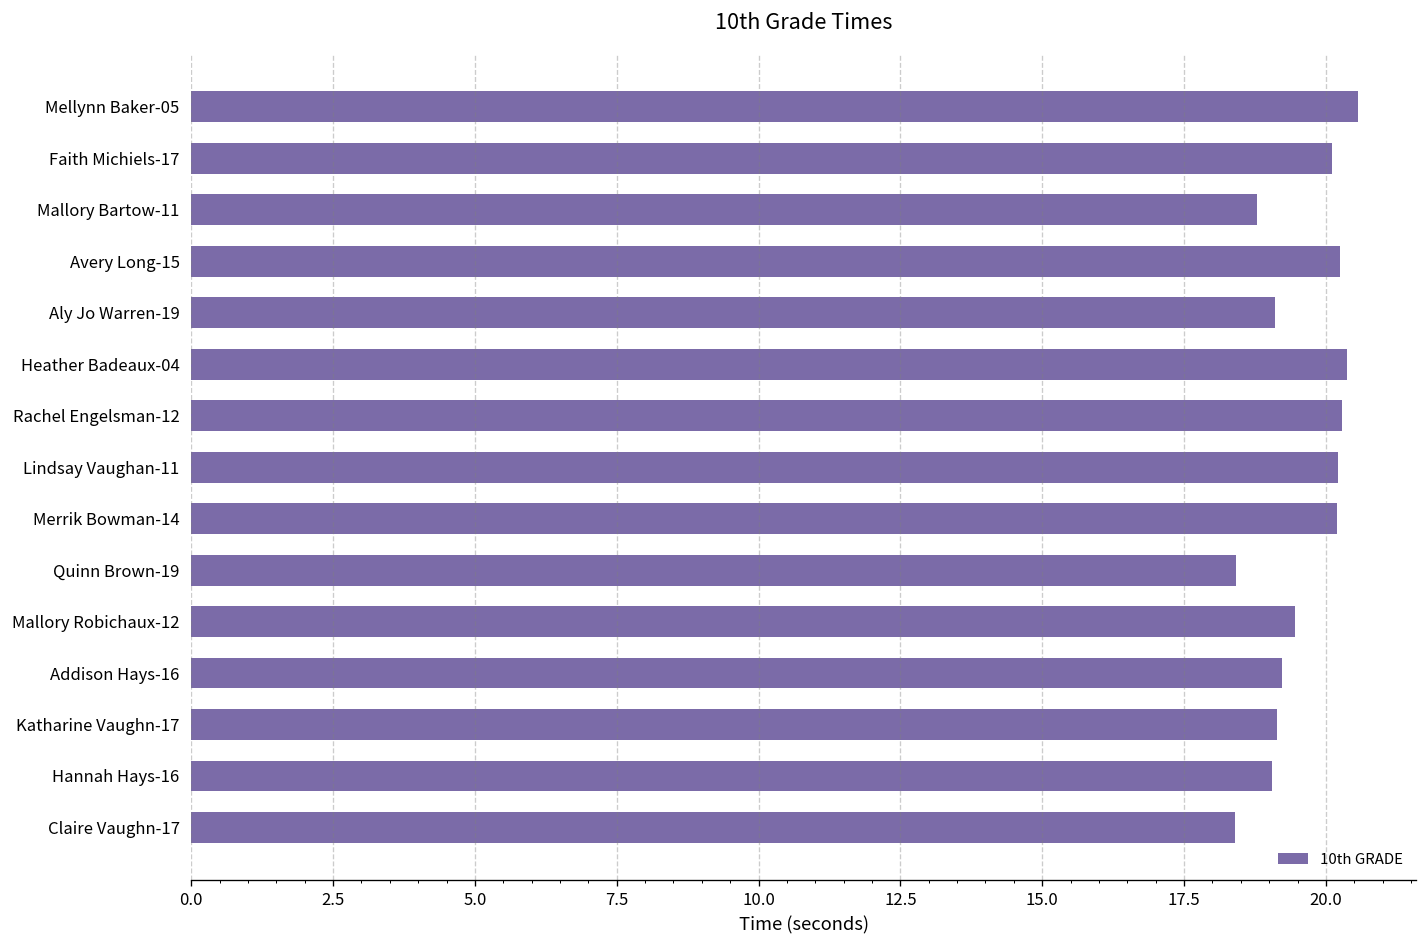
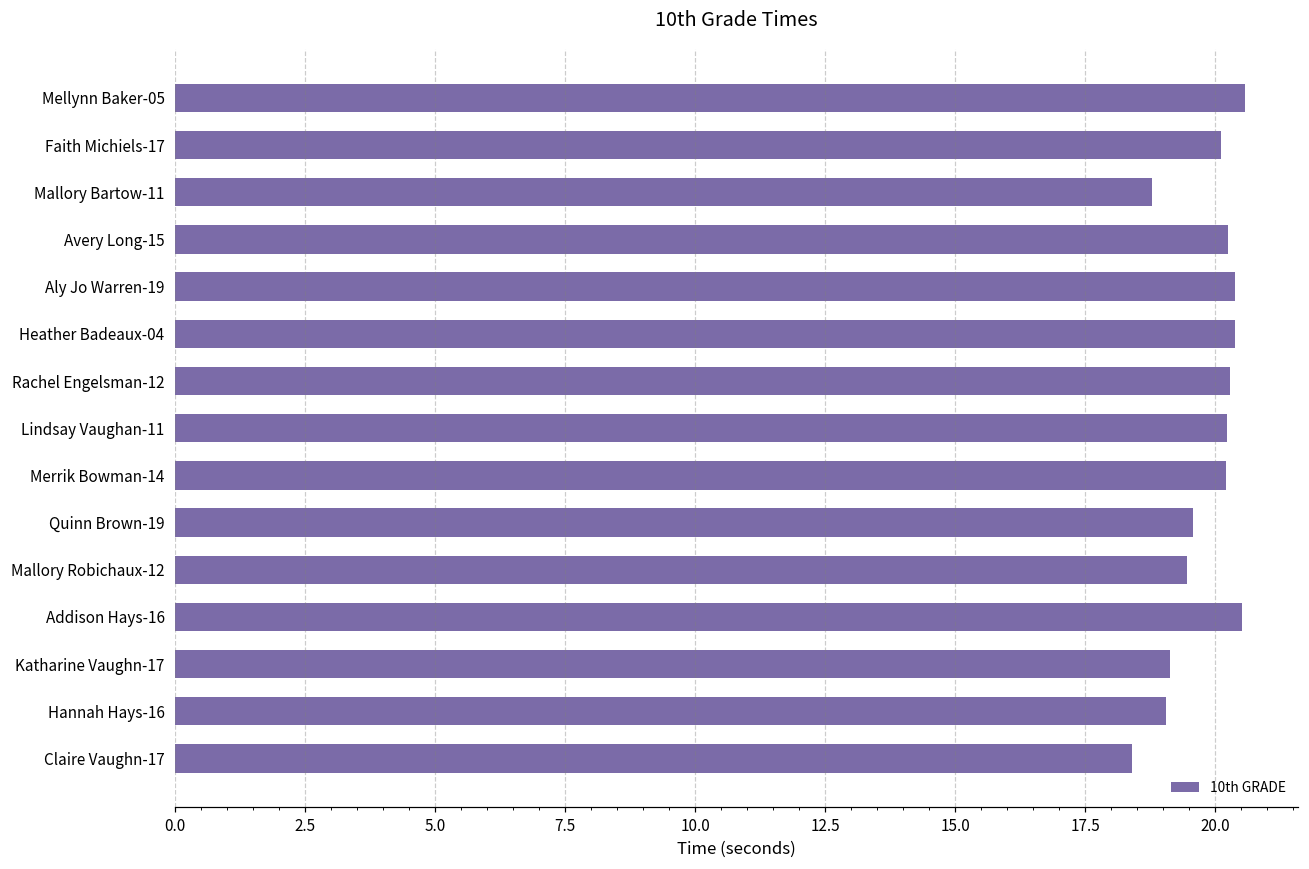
Aly Jo Warren-19: 19.1 -> 20.4
Quinn Brown-19: 18.4 -> 19.6
Addison Hays-16: 19.2 -> 20.5
